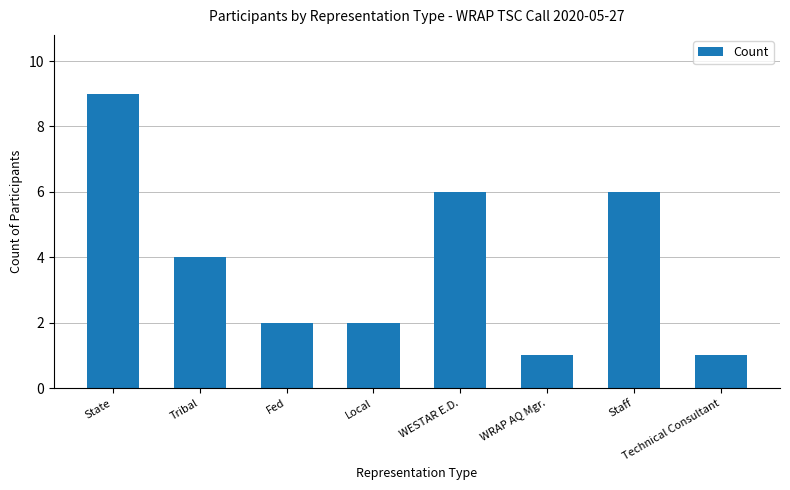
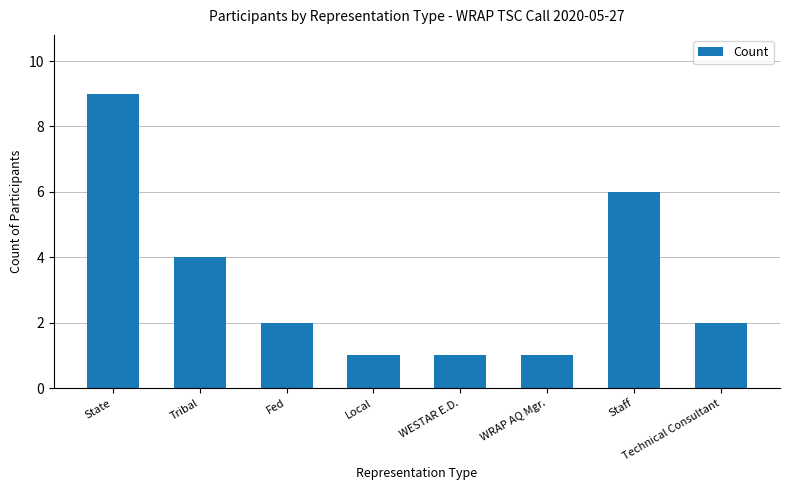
Local: 2 -> 1
WESTAR E.D.: 6 -> 1
Technical Consultant: 1 -> 2
